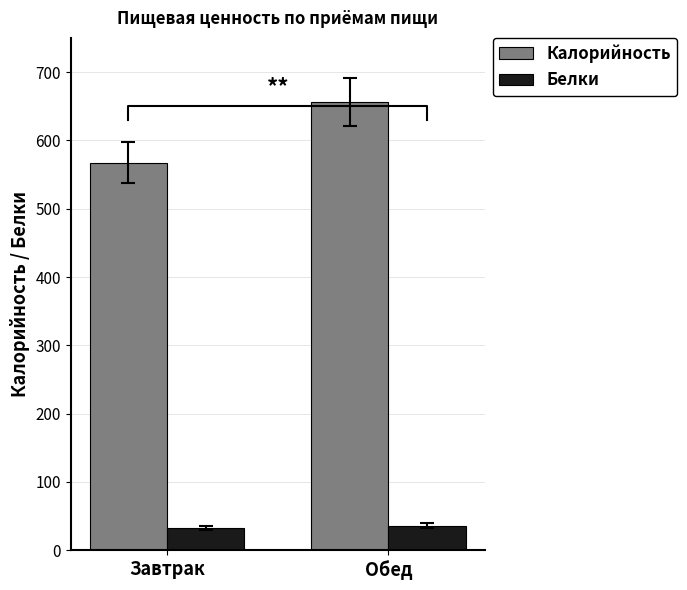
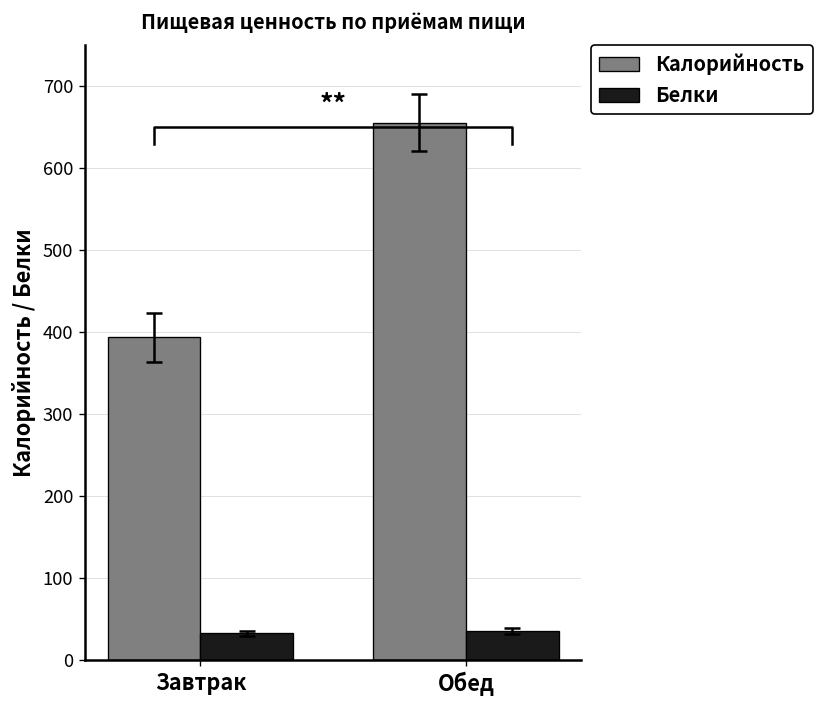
Калорийность, Завтрак: 570 -> 390
